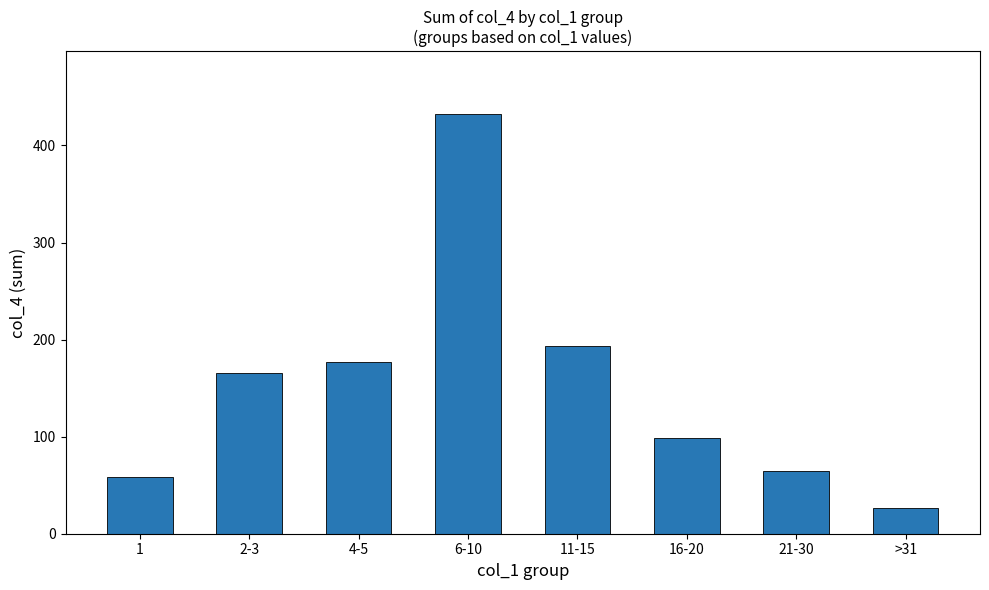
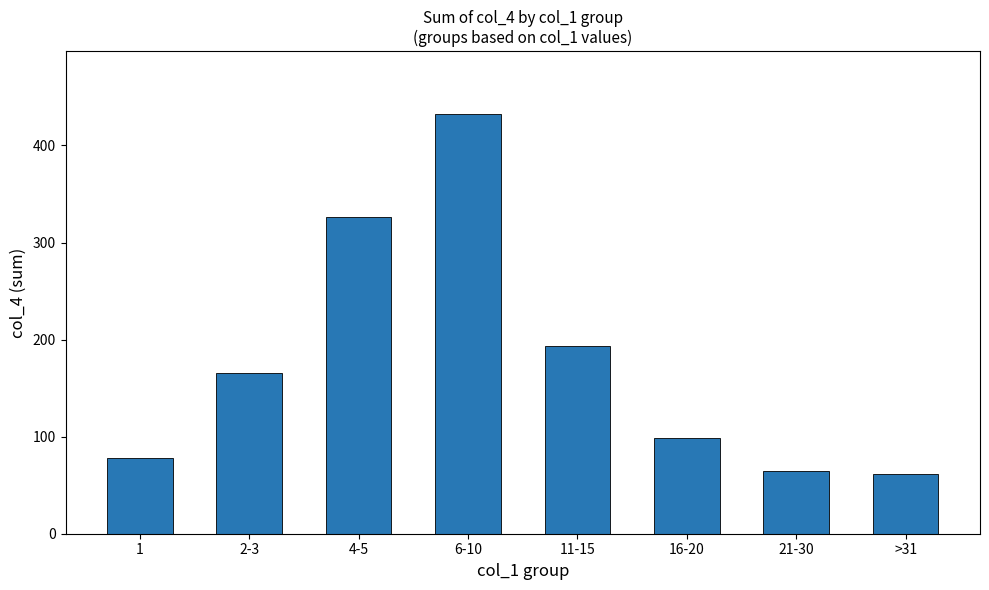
1: 60 -> 80
4-5: 180 -> 330
>31: 30 -> 60
